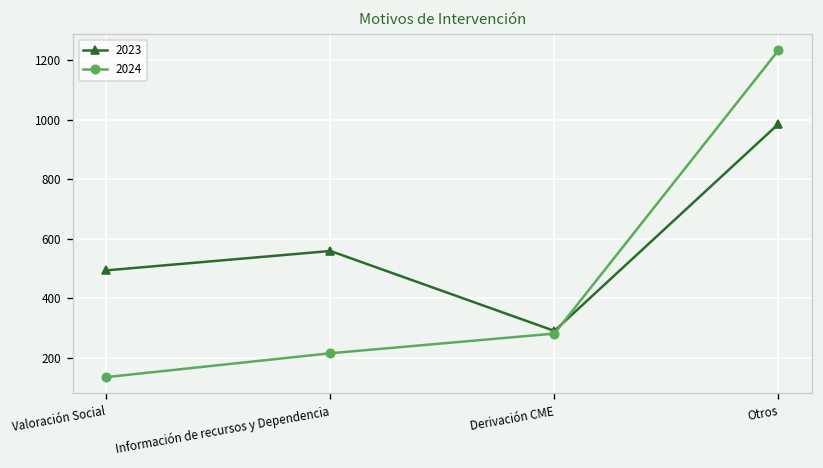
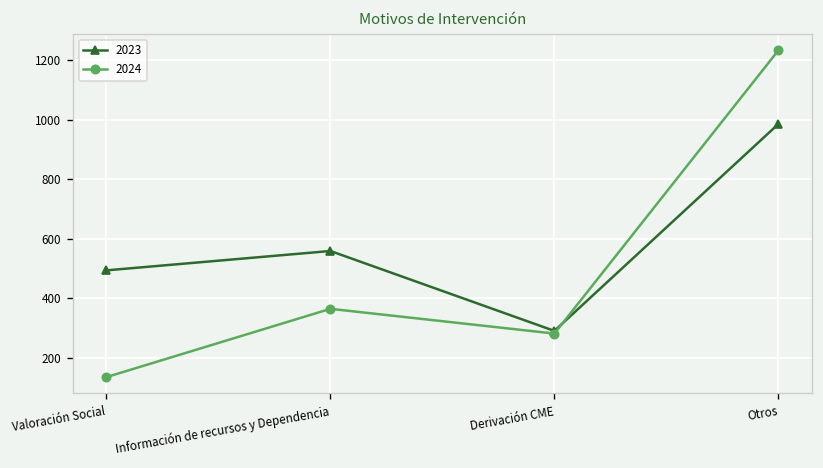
2024, Información de recursos y Dependencia: 220 -> 370
